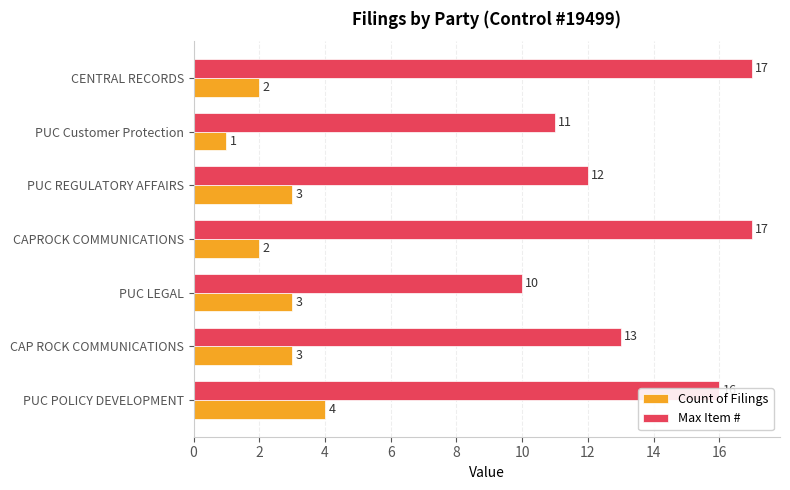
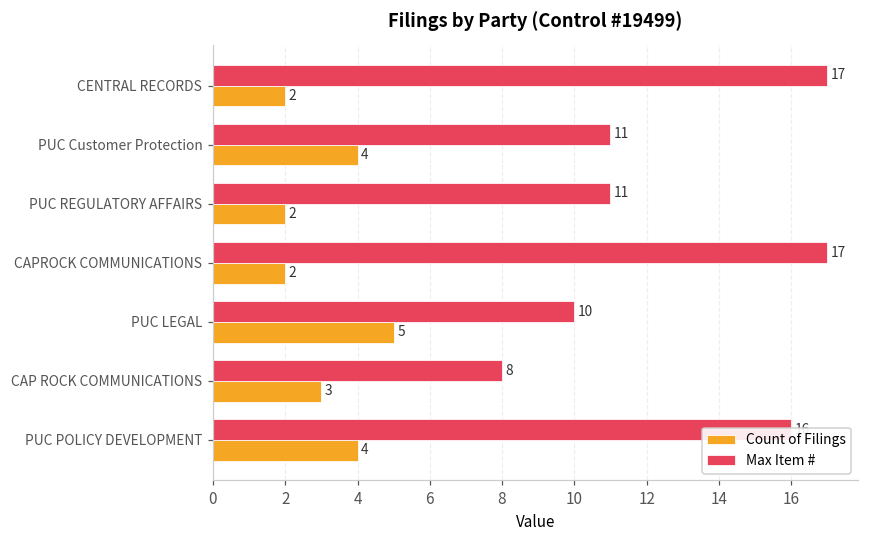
Count of Filings, PUC Customer Protection: 1 -> 4
Max Item #, PUC REGULATORY AFFAIRS: 12 -> 11
Count of Filings, PUC REGULATORY AFFAIRS: 3 -> 2
Count of Filings, PUC LEGAL: 3 -> 5
Max Item #, CAP ROCK COMMUNICATIONS: 13 -> 8
